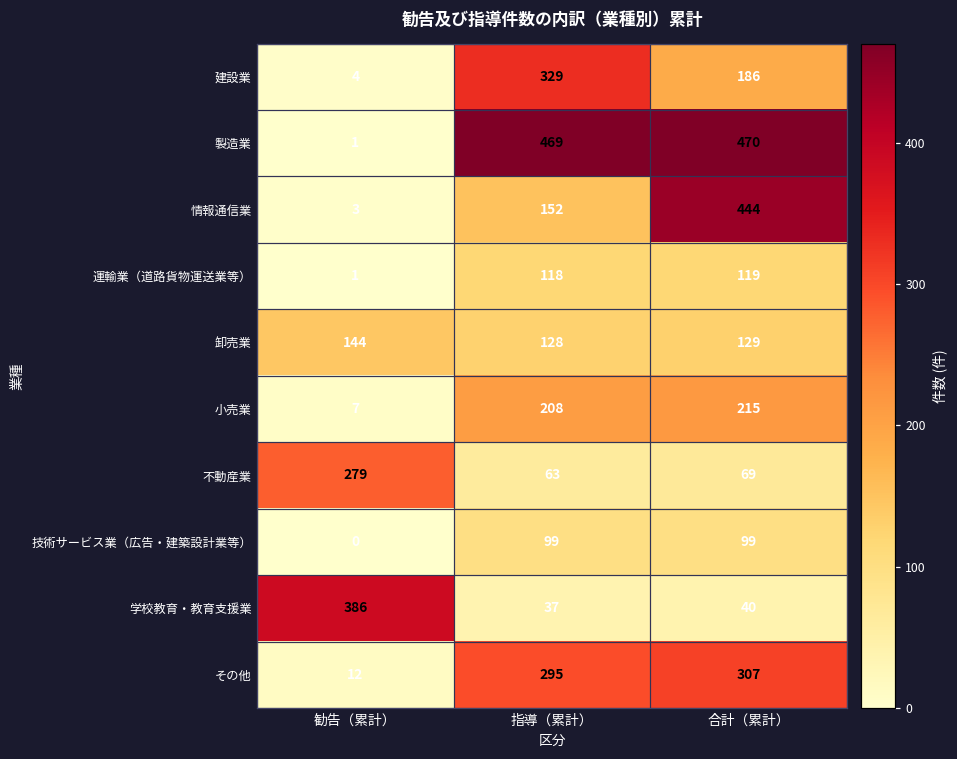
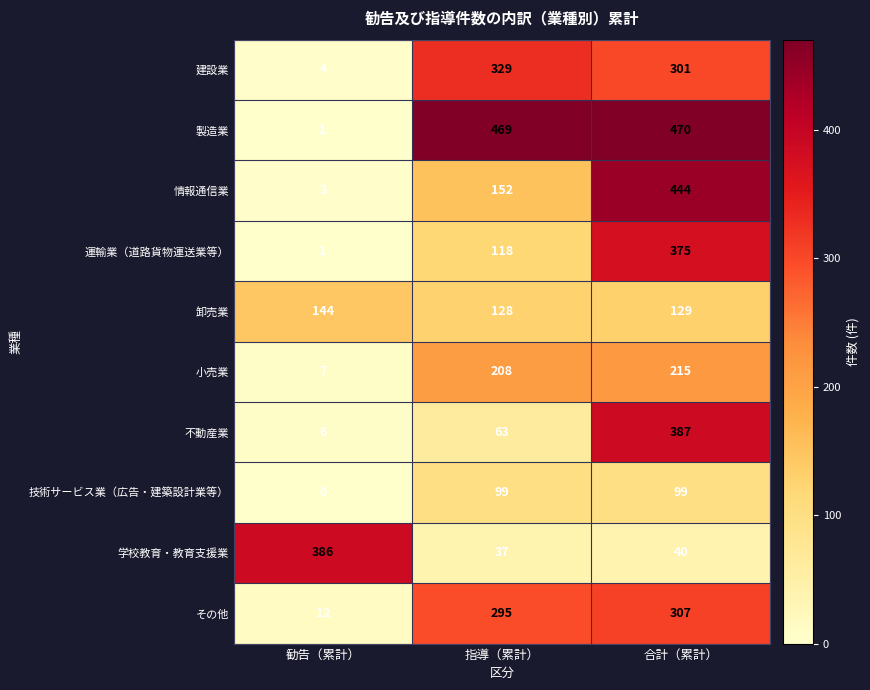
建設業, 合計（累計）: 186 -> 301
運輸業（道路貨物運送業等）, 合計（累計）: 119 -> 375
不動産業, 勧告（累計）: 279 -> 6
不動産業, 合計（累計）: 69 -> 387
